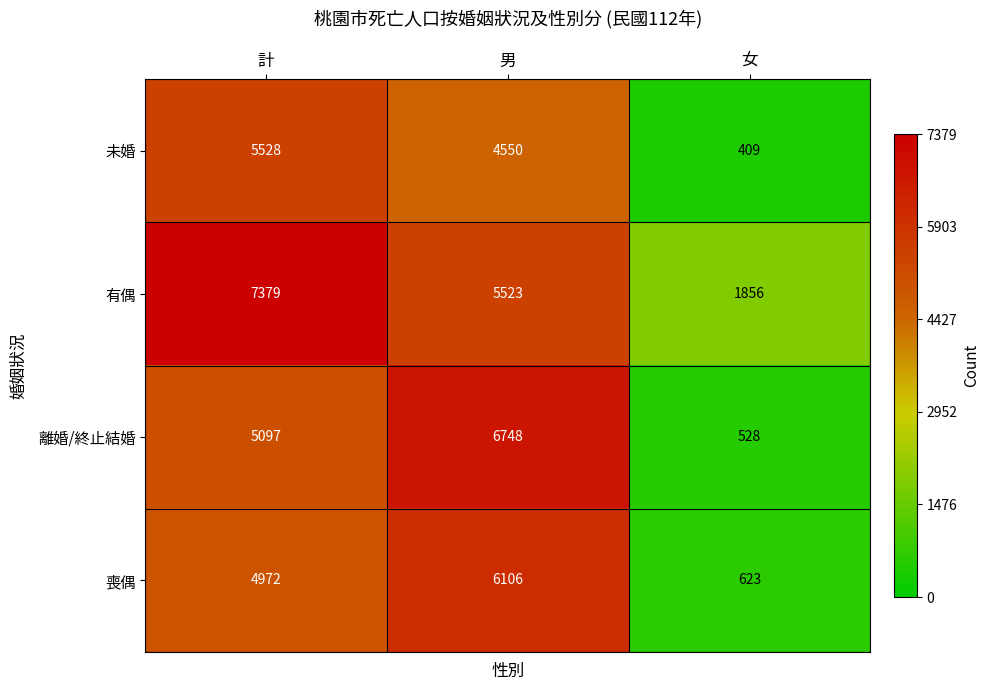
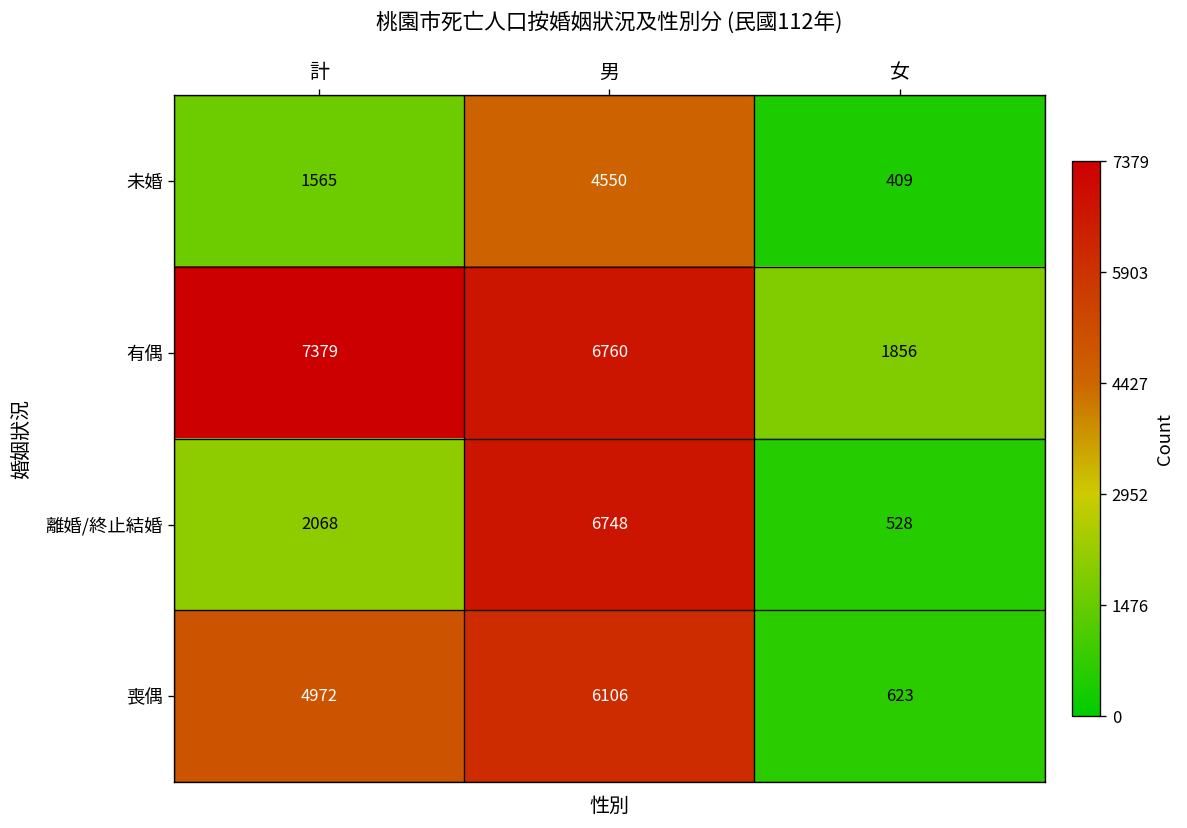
未婚, 計: 5528 -> 1565
有偶, 男: 5523 -> 6760
離婚/終止結婚, 計: 5097 -> 2068
